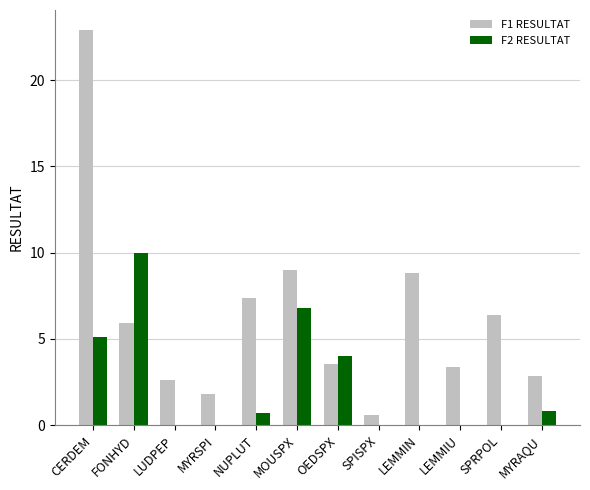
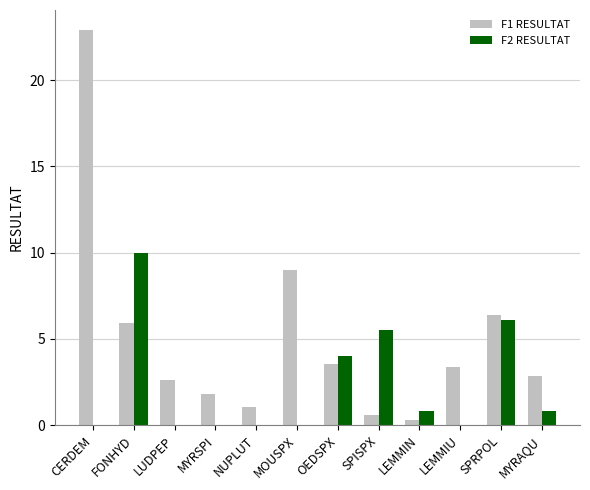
F2 RESULTAT, CERDEM: 5.1 -> 0.0
F1 RESULTAT, NUPLUT: 7.4 -> 1.0
F2 RESULTAT, NUPLUT: 0.7 -> 0.0
F2 RESULTAT, MOUSPX: 6.8 -> 0.0
F2 RESULTAT, SPISPX: 0.0 -> 5.5
F1 RESULTAT, LEMMIN: 8.8 -> 0.3
F2 RESULTAT, LEMMIN: 0.0 -> 0.8
F2 RESULTAT, SPRPOL: 0.0 -> 6.1
